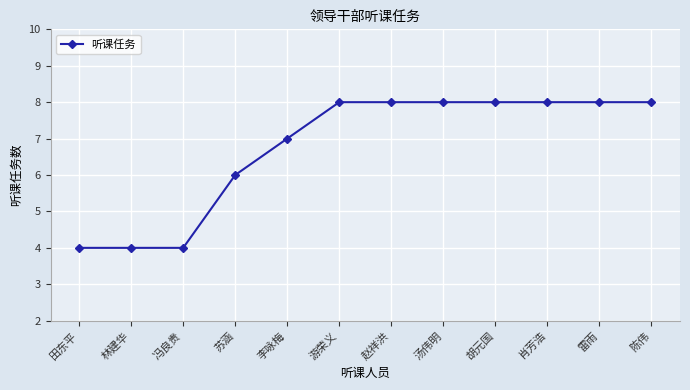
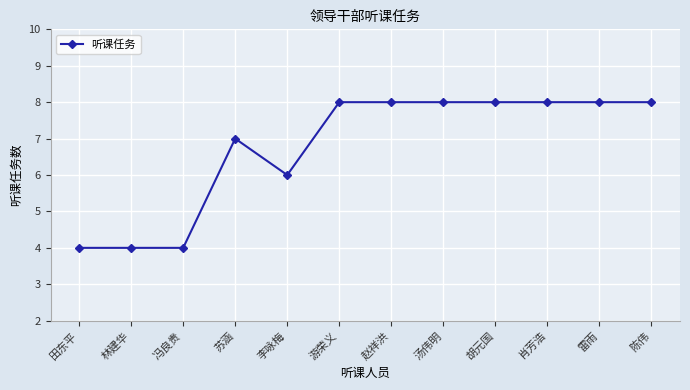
苏涵: 6 -> 7
李咏梅: 7 -> 6
